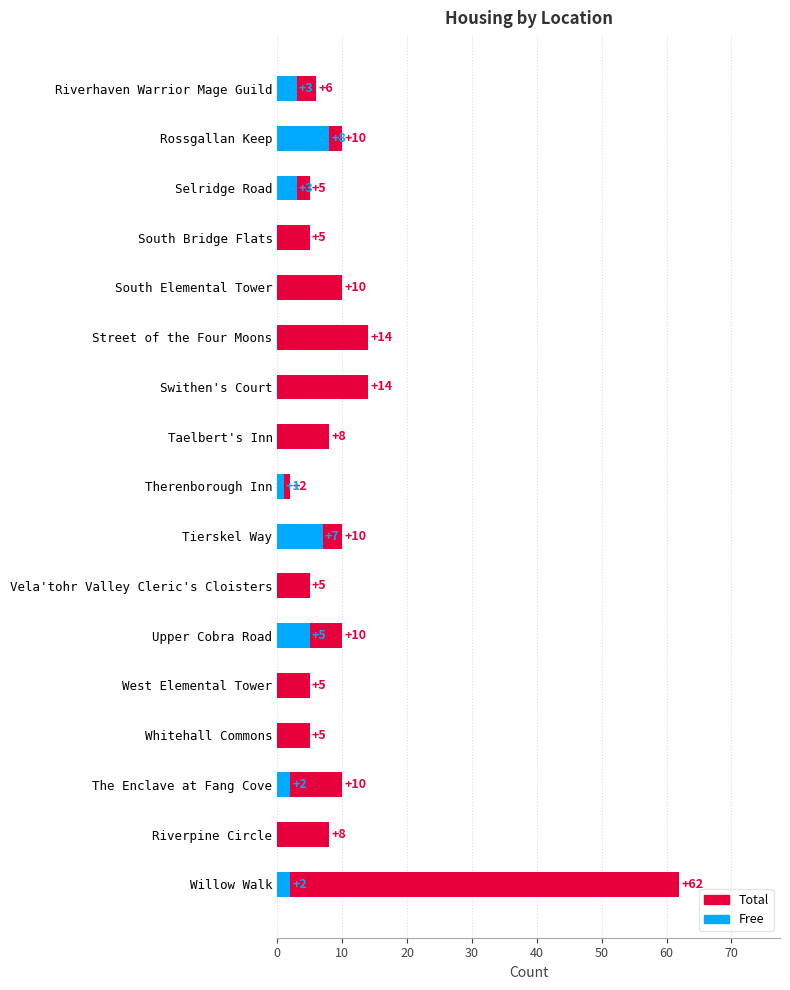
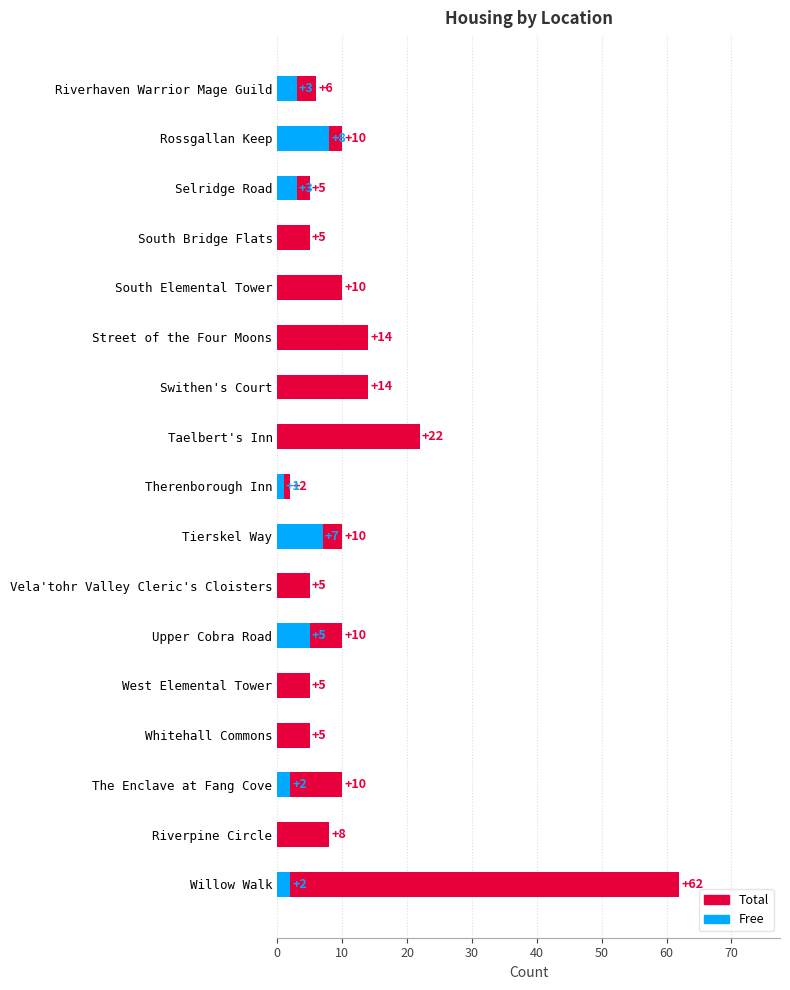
Taelbert's Inn: +8 -> +22
